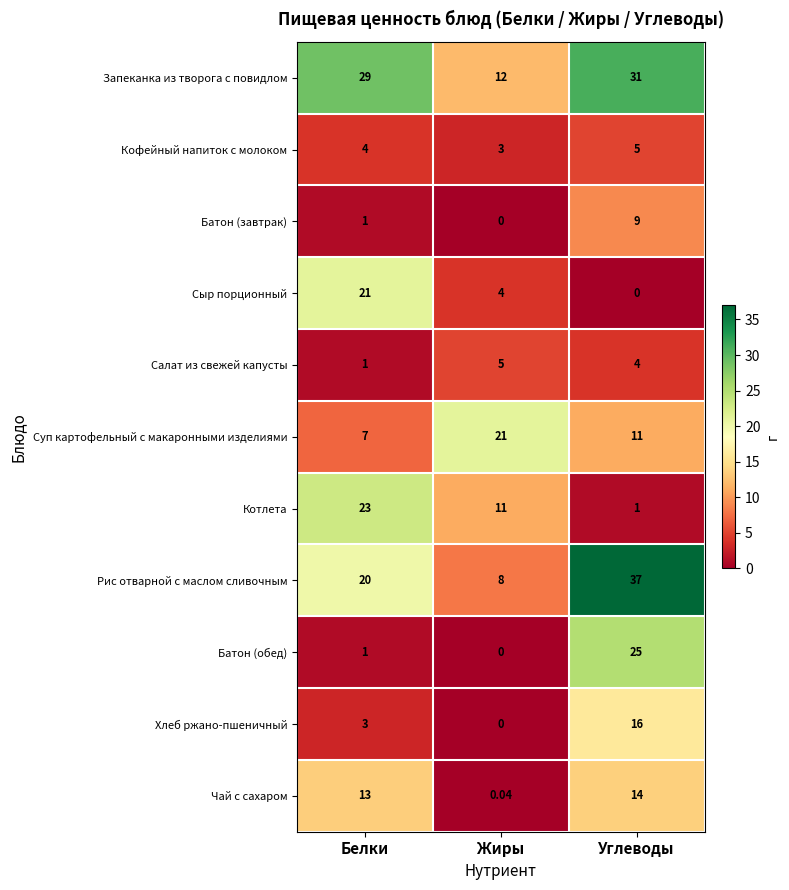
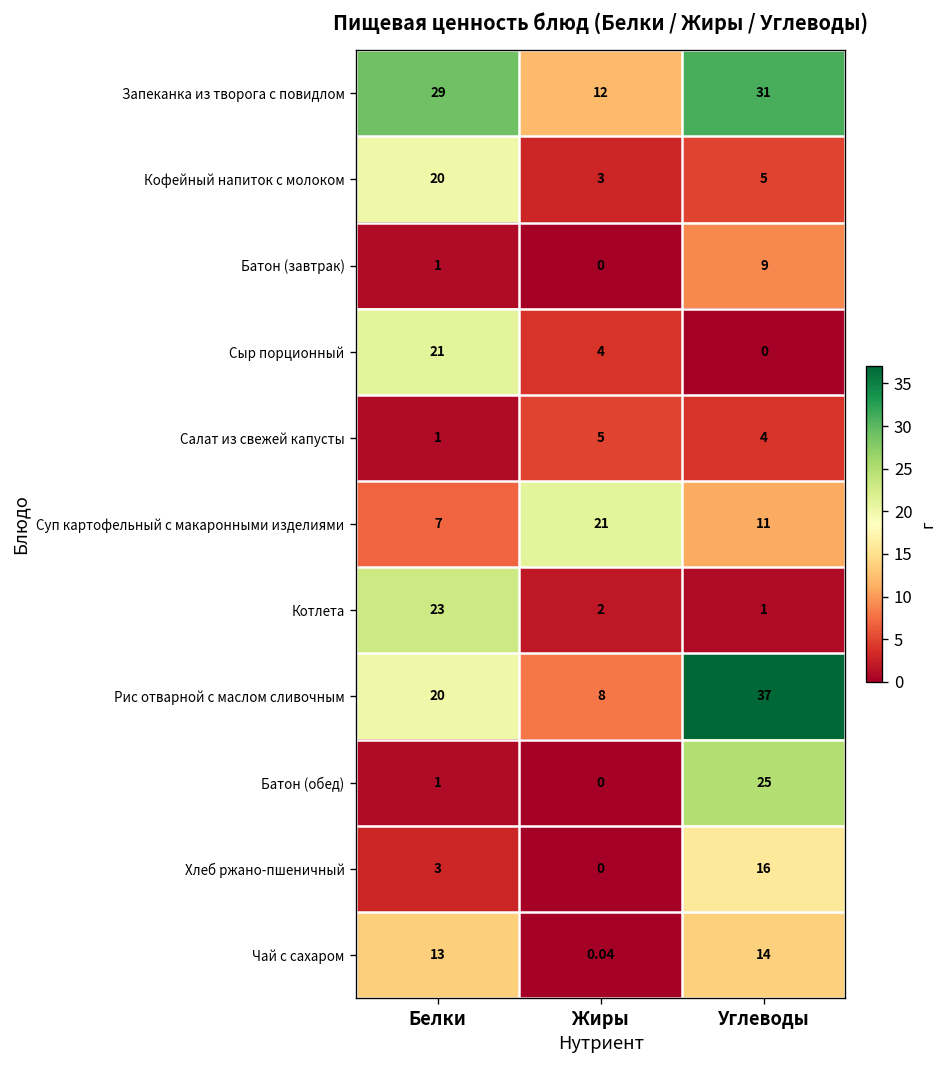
Кофейный напиток с молоком, Белки: 4 -> 20
Котлета, Жиры: 11 -> 2
